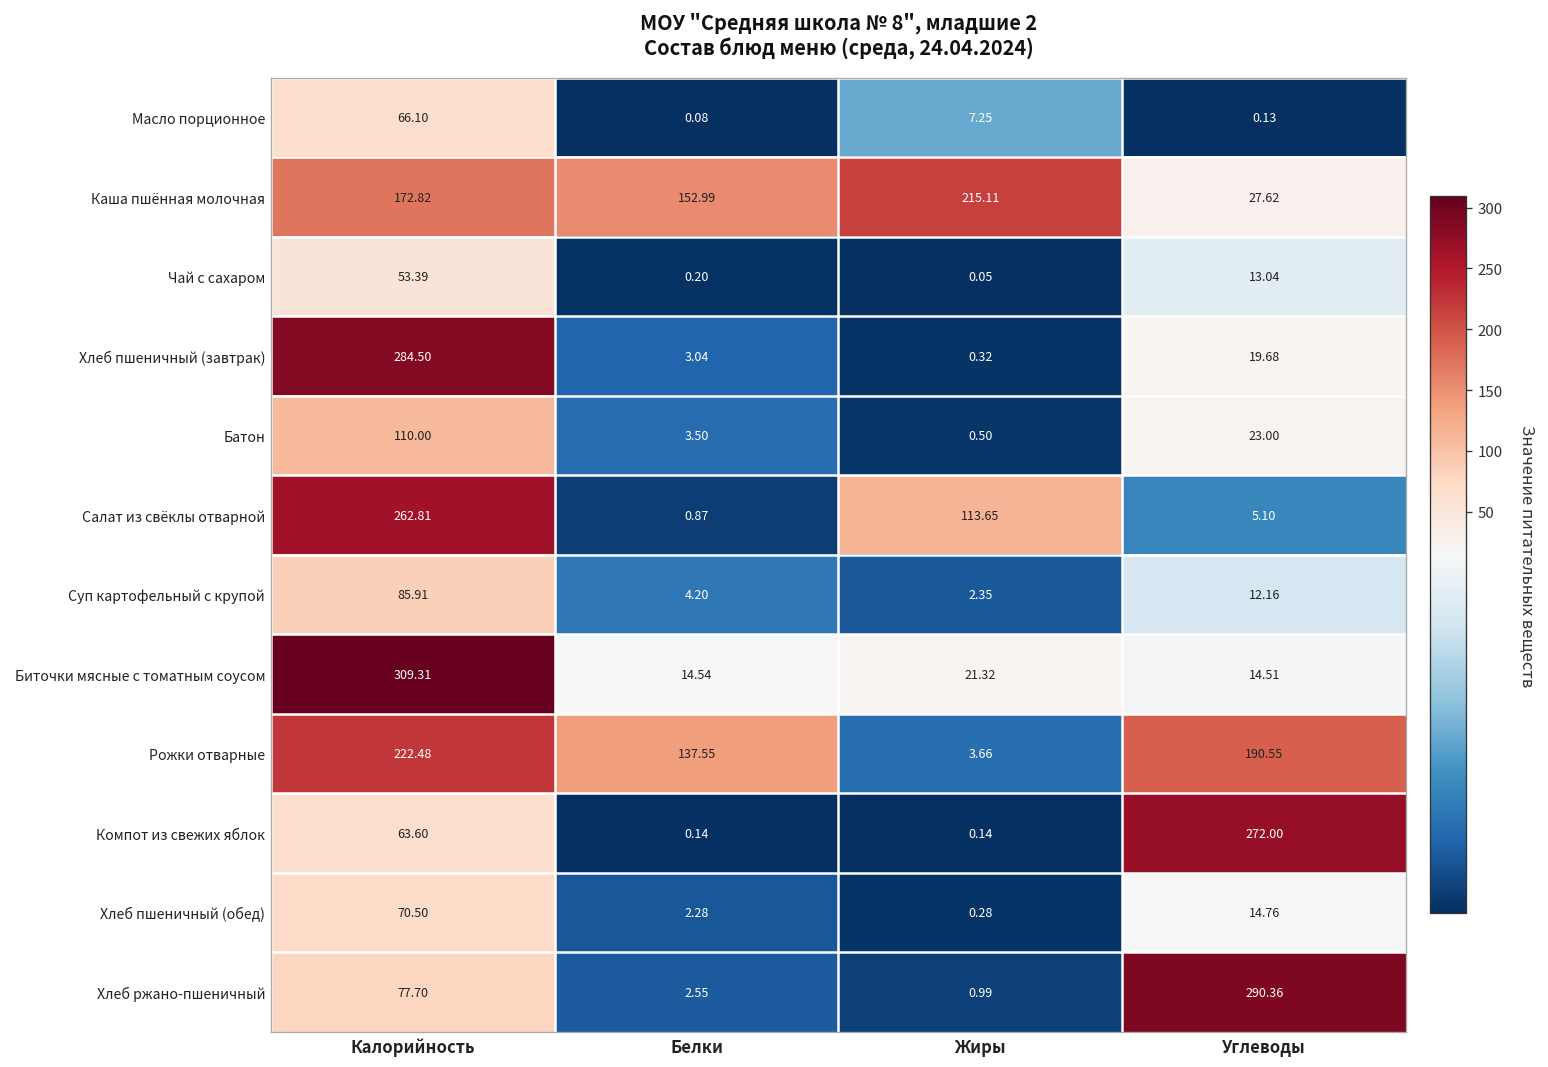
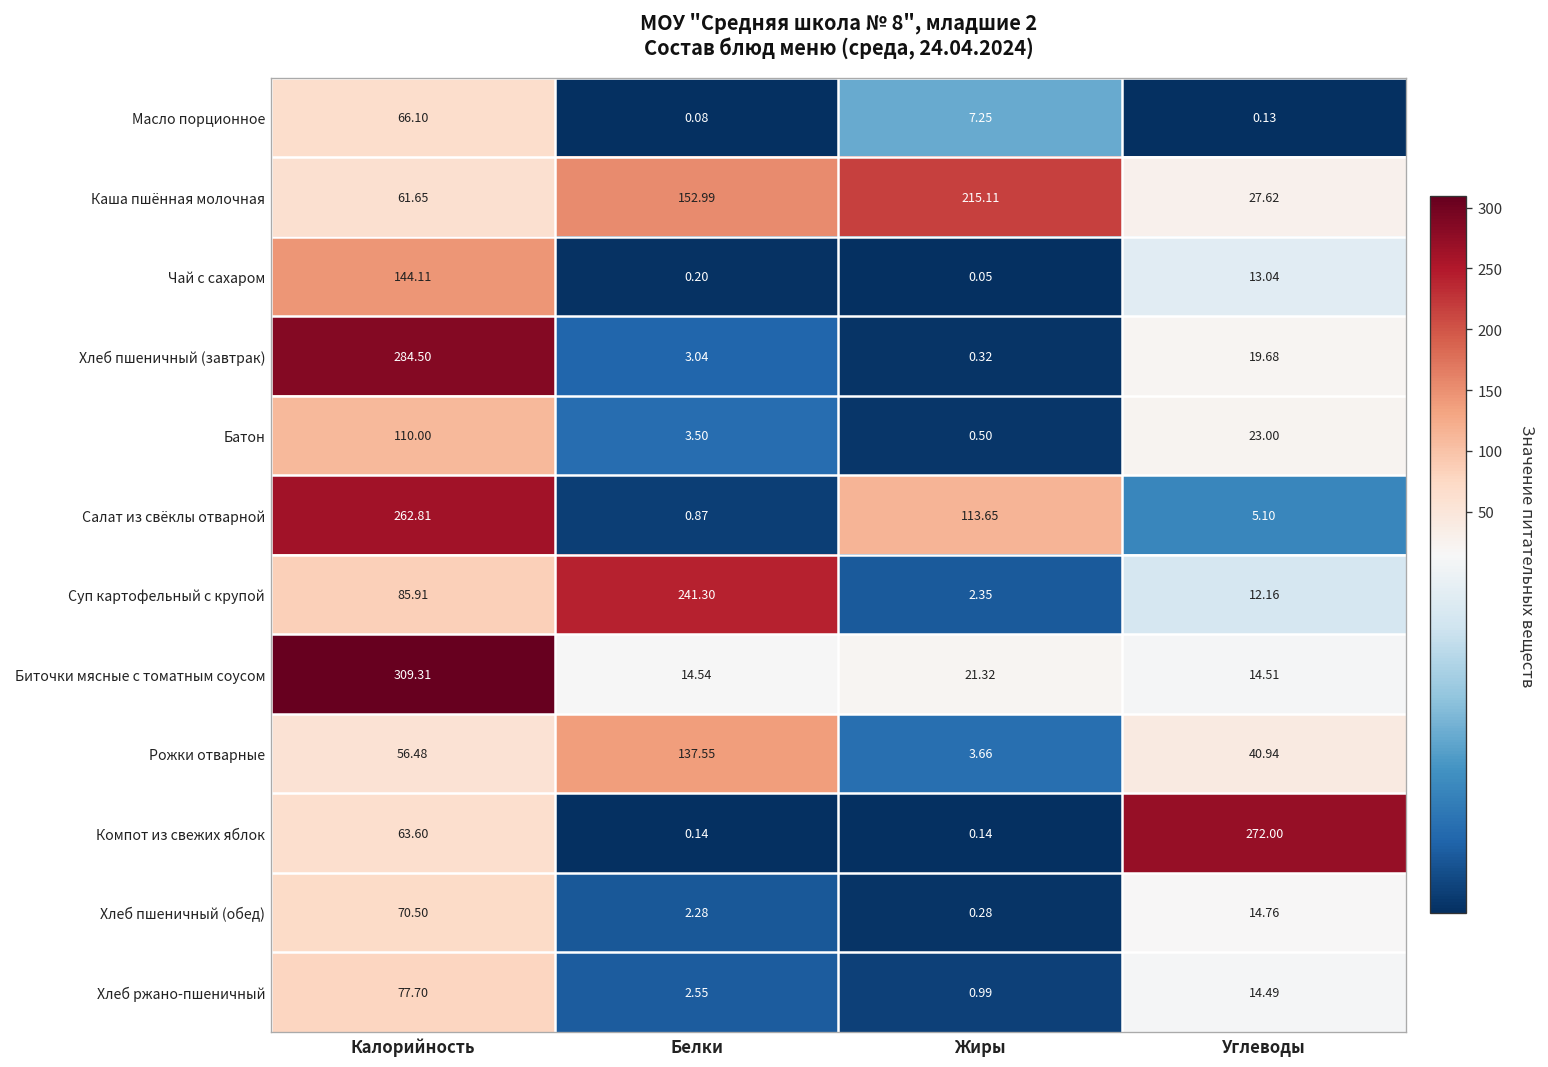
Каша пшённая молочная, Калорийность: 172.82 -> 61.65
Чай с сахаром, Калорийность: 53.39 -> 144.11
Суп картофельный с крупой, Белки: 4.20 -> 241.30
Рожки отварные, Калорийность: 222.48 -> 56.48
Рожки отварные, Углеводы: 190.55 -> 40.94
Хлеб ржано-пшеничный, Углеводы: 290.36 -> 14.49
